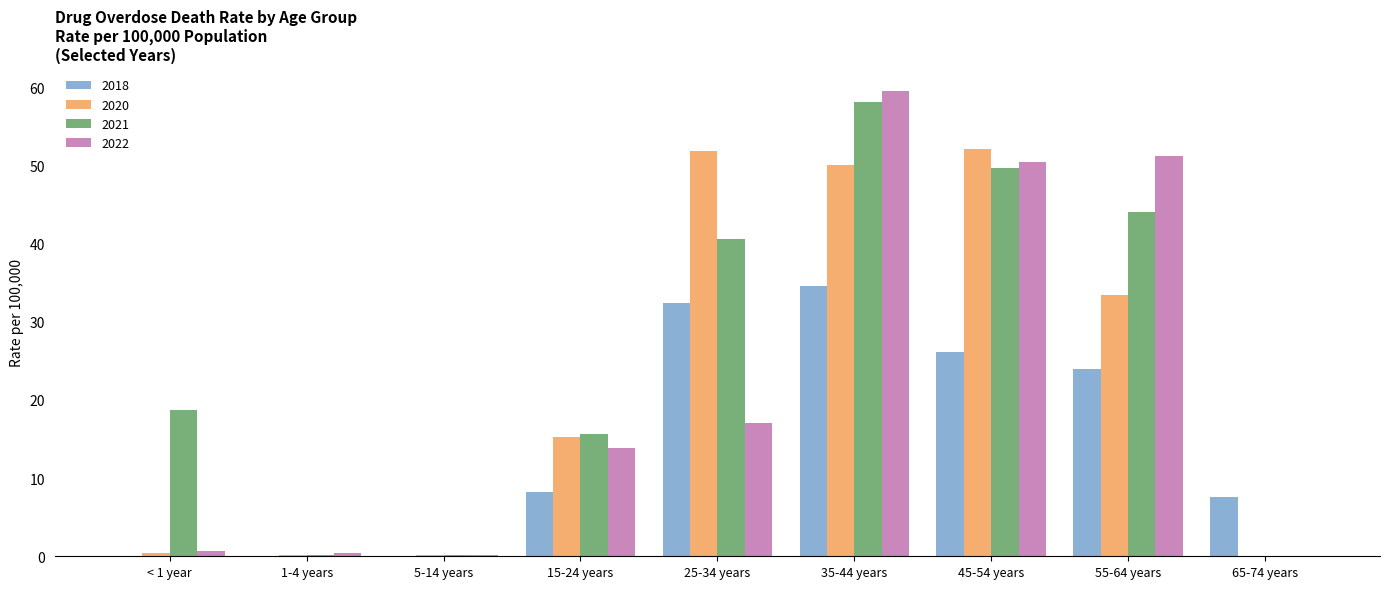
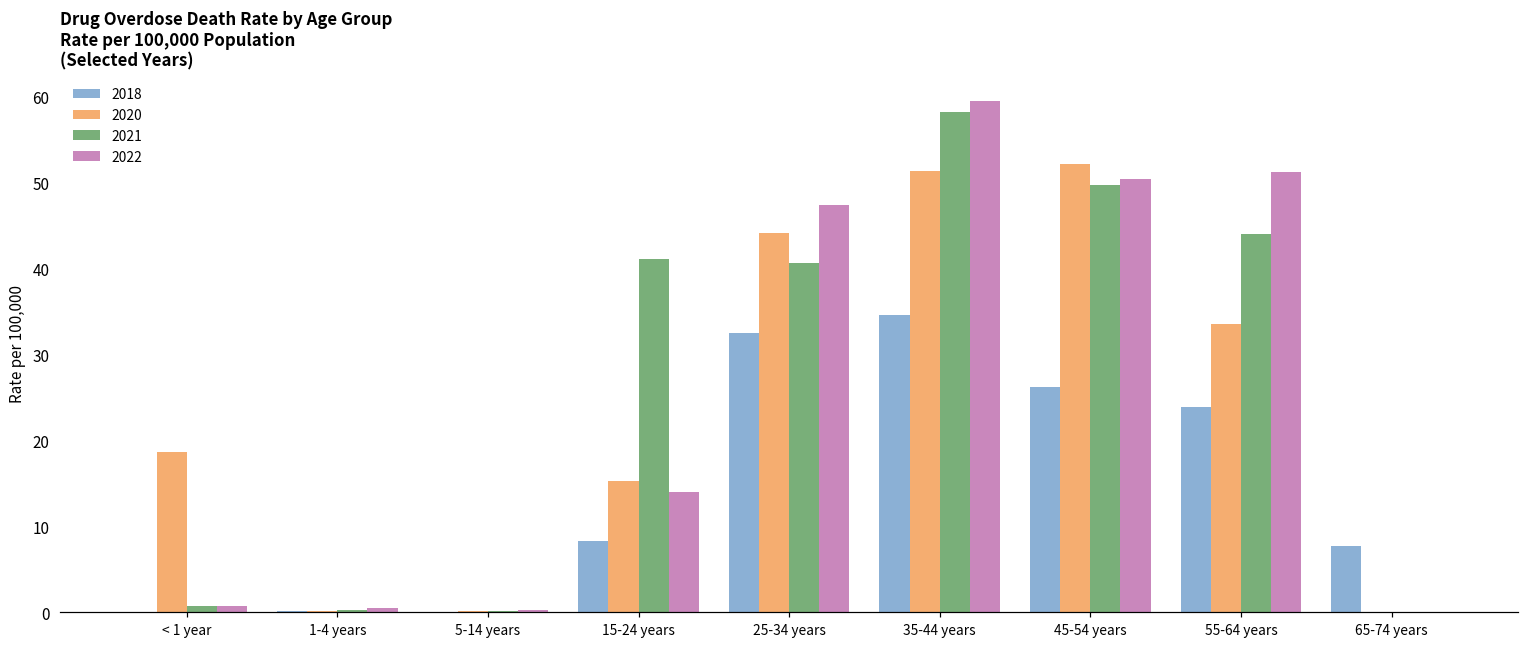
2020, < 1 year: 0 -> 19
2021, < 1 year: 19 -> 1
2021, 15-24 years: 16 -> 41
2020, 25-34 years: 52 -> 44
2022, 25-34 years: 17 -> 47
2020, 35-44 years: 50 -> 51
